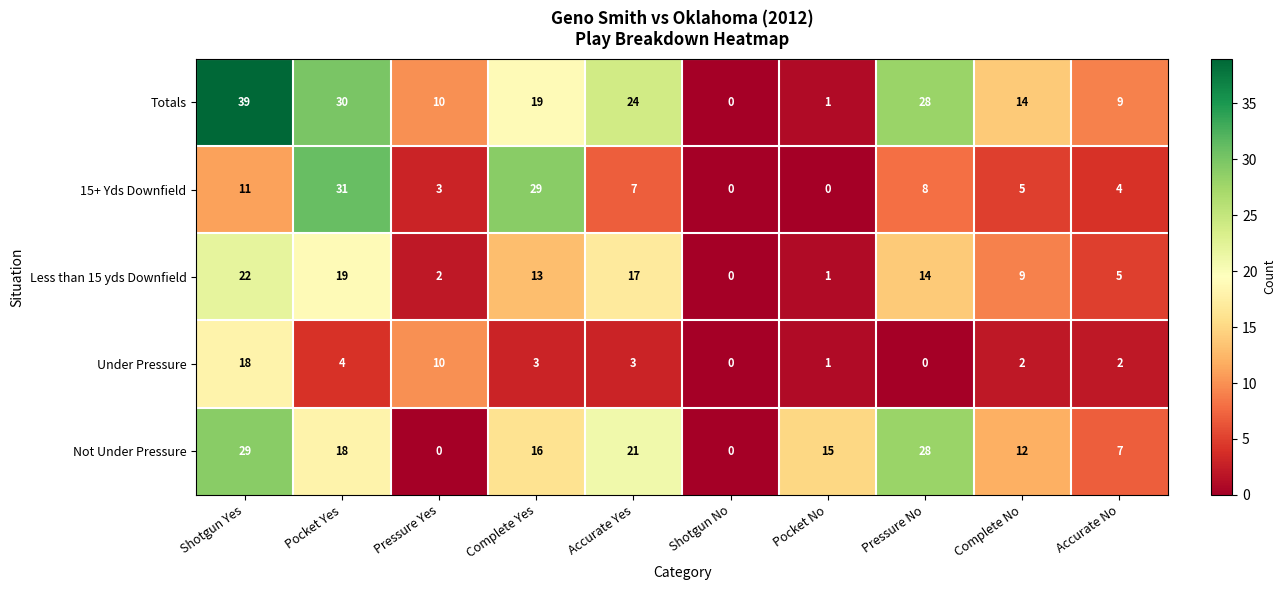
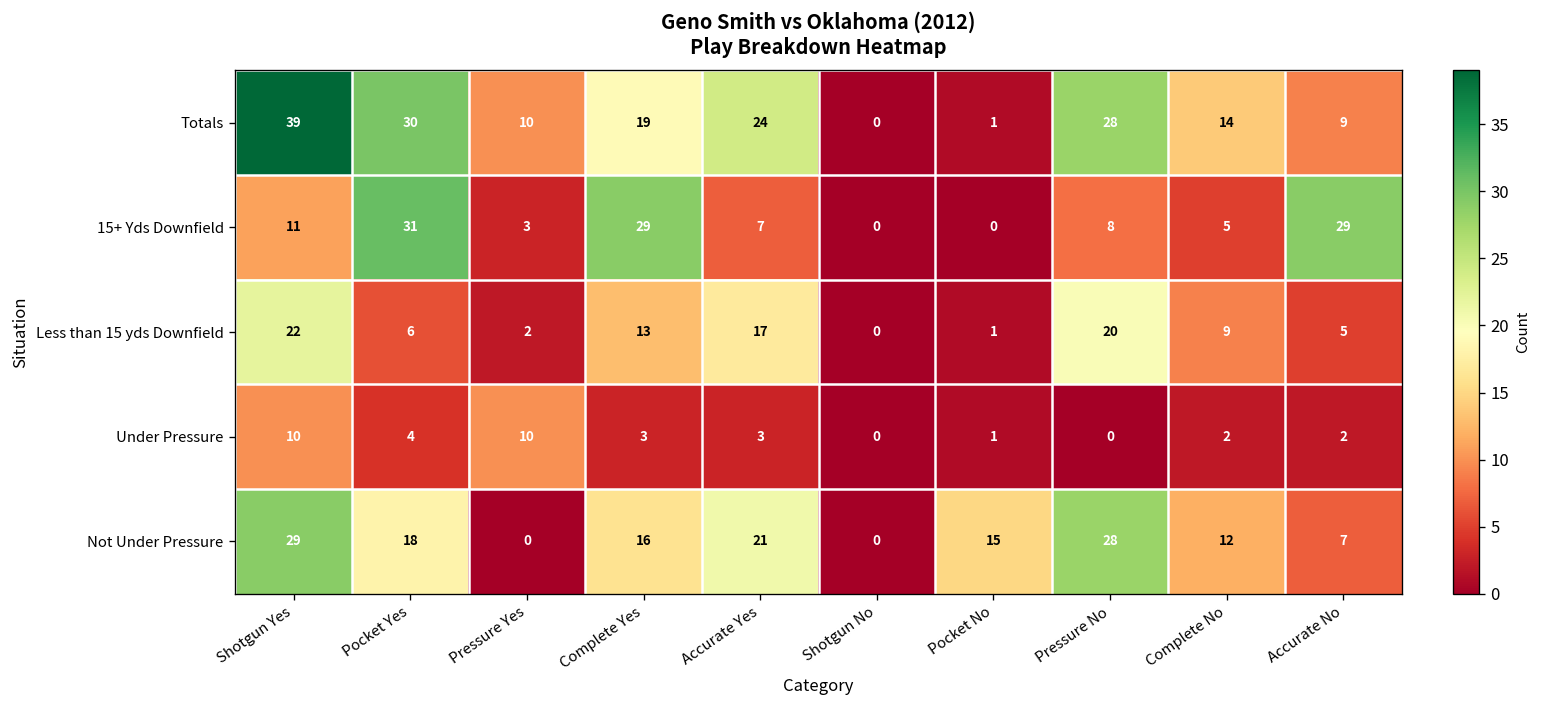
15+ Yds Downfield, Accurate No: 4 -> 29
Less than 15 yds Downfield, Pocket Yes: 19 -> 6
Less than 15 yds Downfield, Pressure No: 14 -> 20
Under Pressure, Shotgun Yes: 18 -> 10
